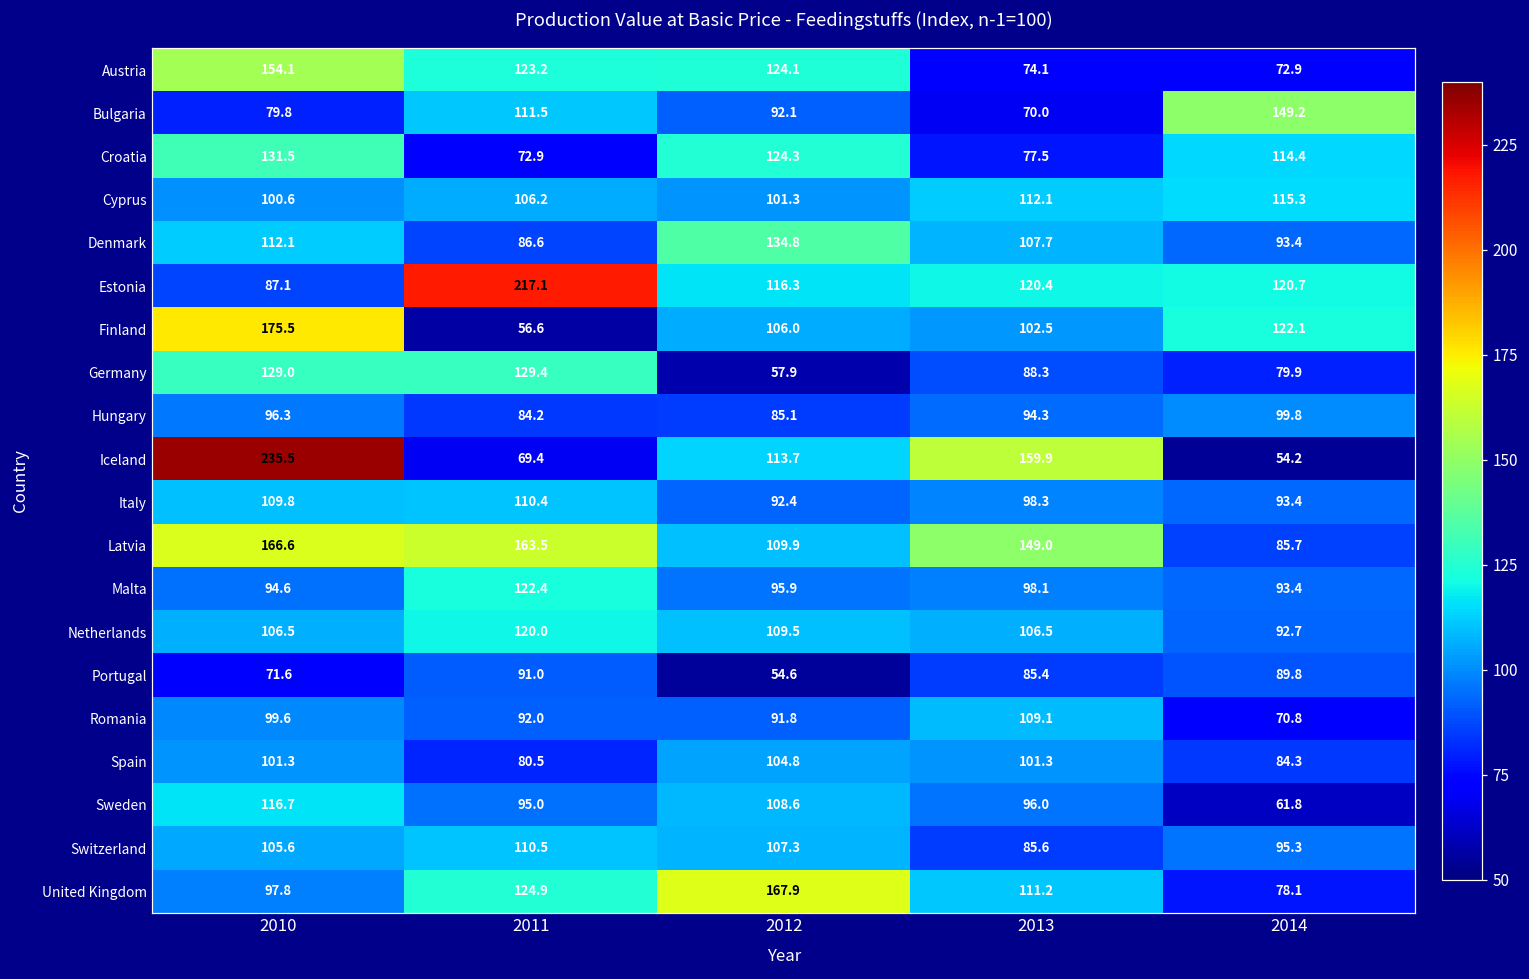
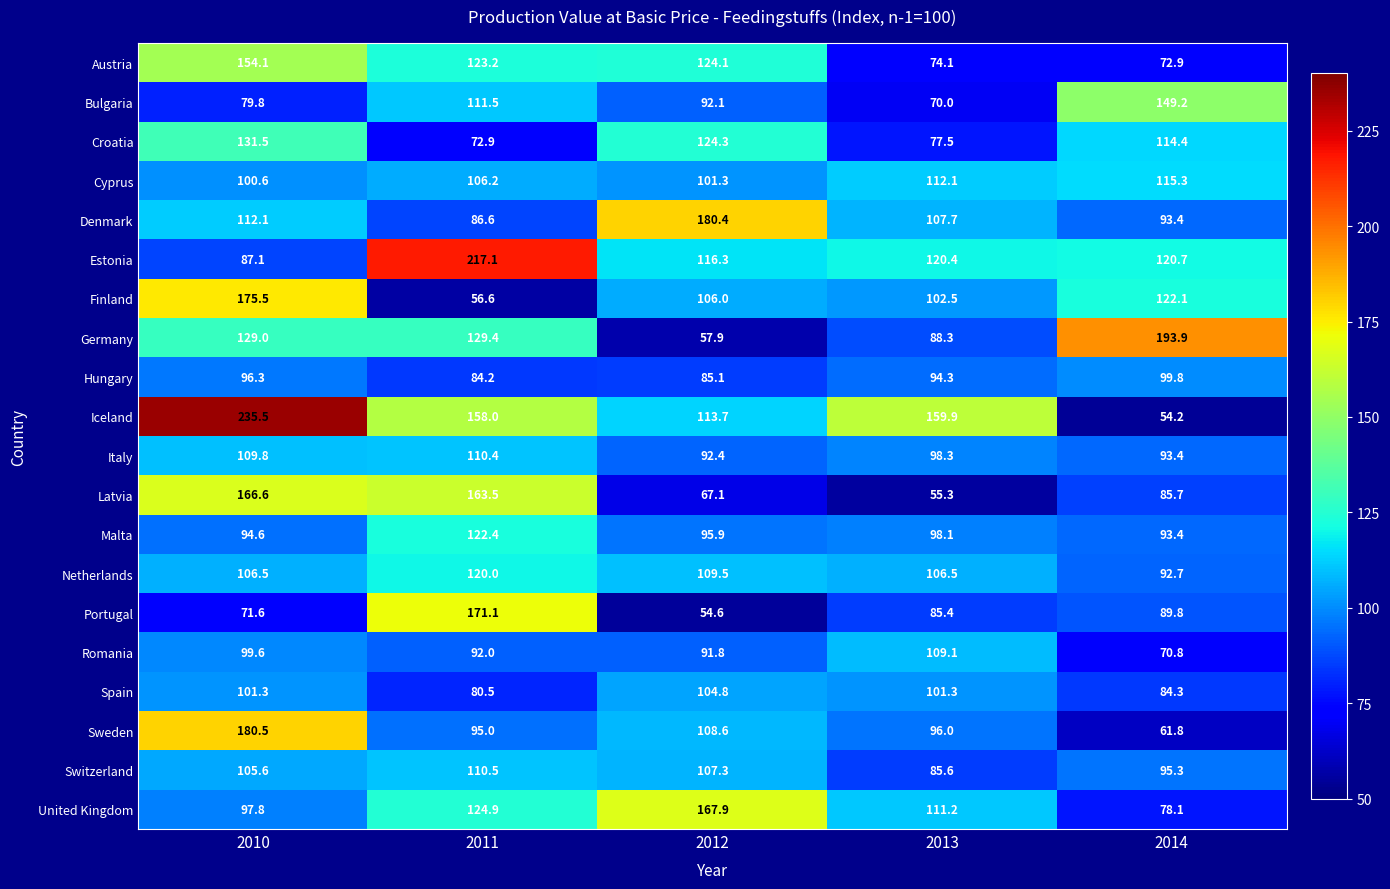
Denmark, 2012: 134.8 -> 180.4
Germany, 2014: 79.9 -> 193.9
Iceland, 2011: 69.4 -> 158.0
Latvia, 2012: 109.9 -> 67.1
Latvia, 2013: 149.0 -> 55.3
Portugal, 2011: 91.0 -> 171.1
Sweden, 2010: 116.7 -> 180.5
